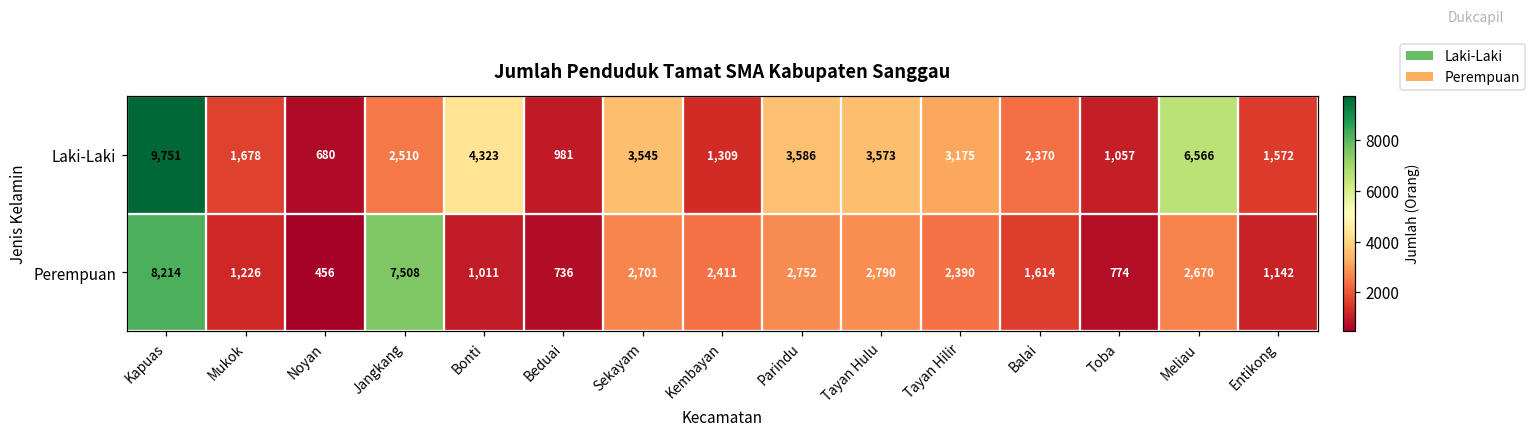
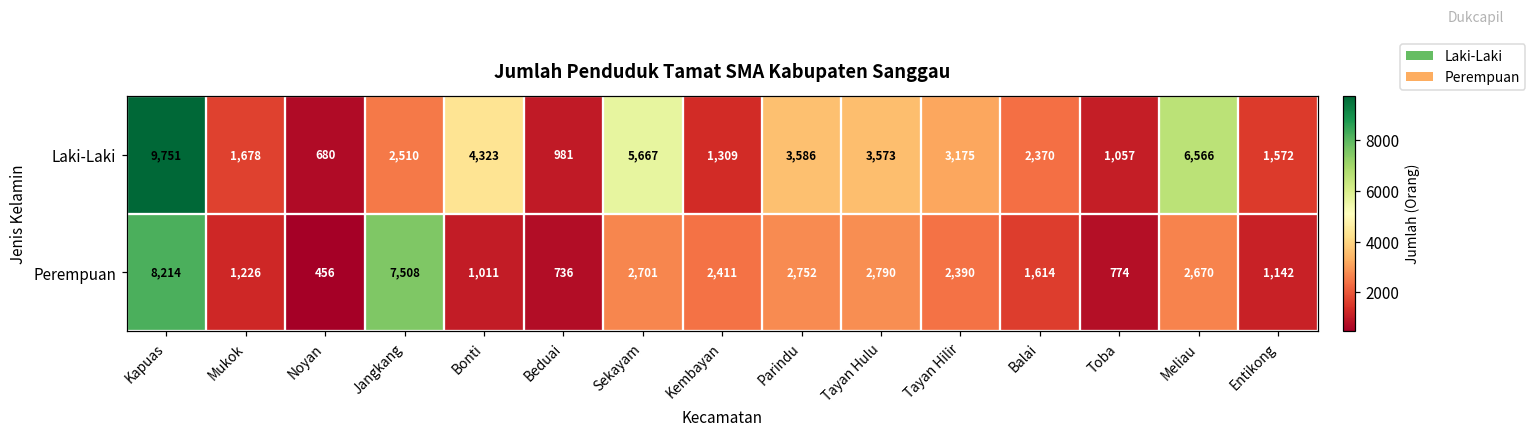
Laki-Laki, Sekayam: 3,545 -> 5,667
